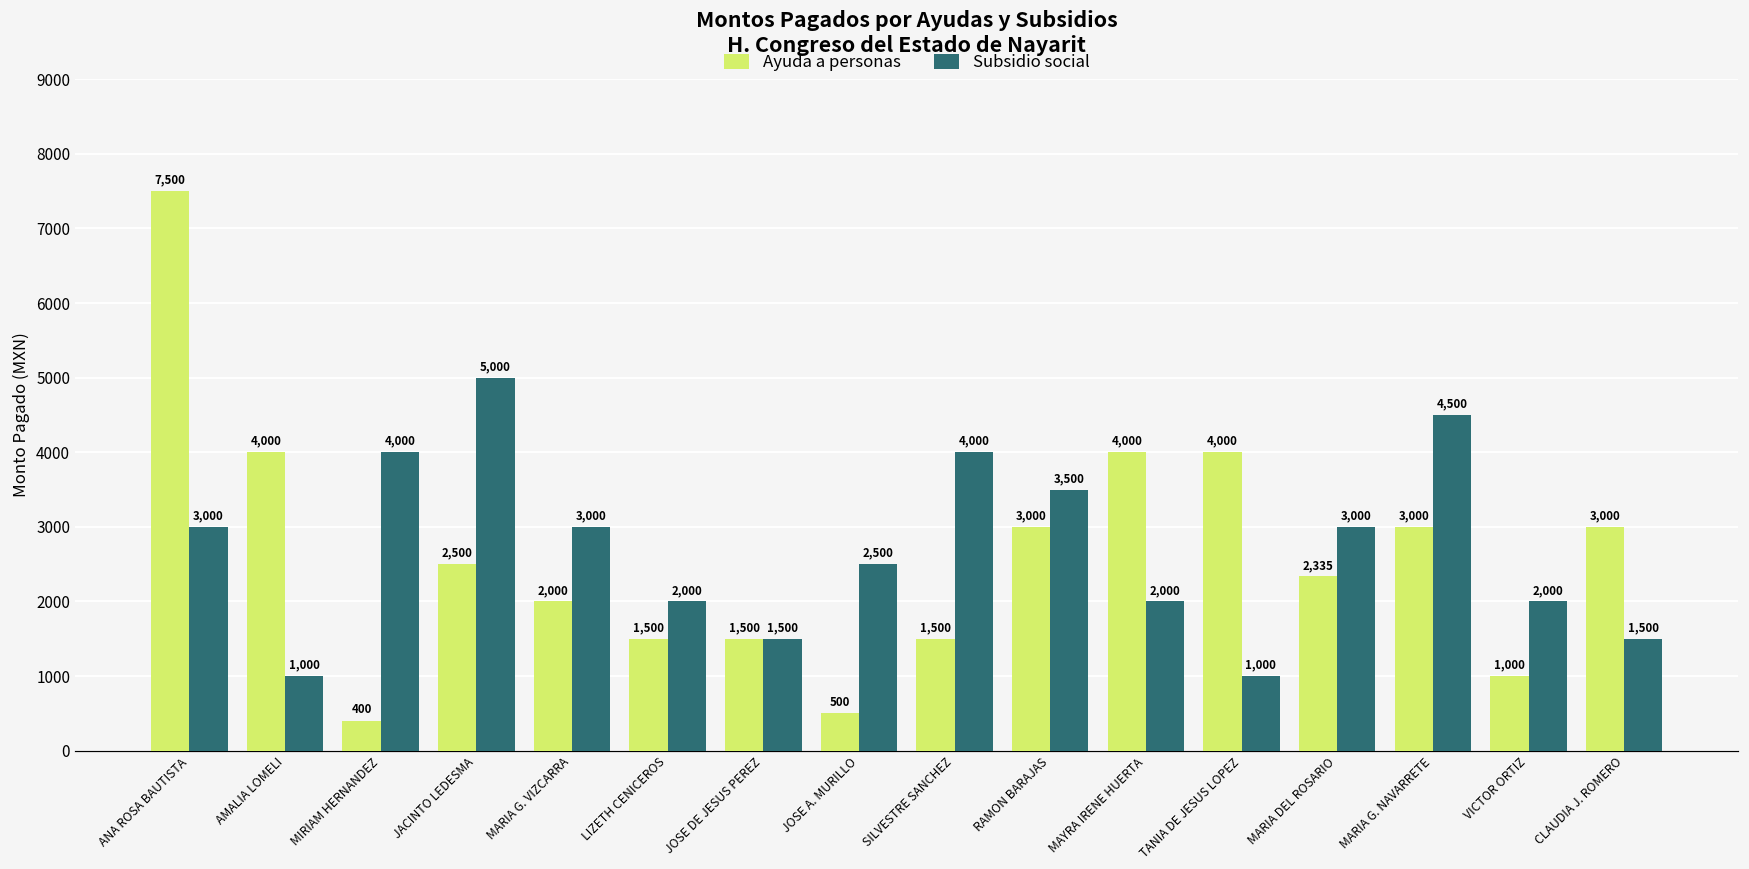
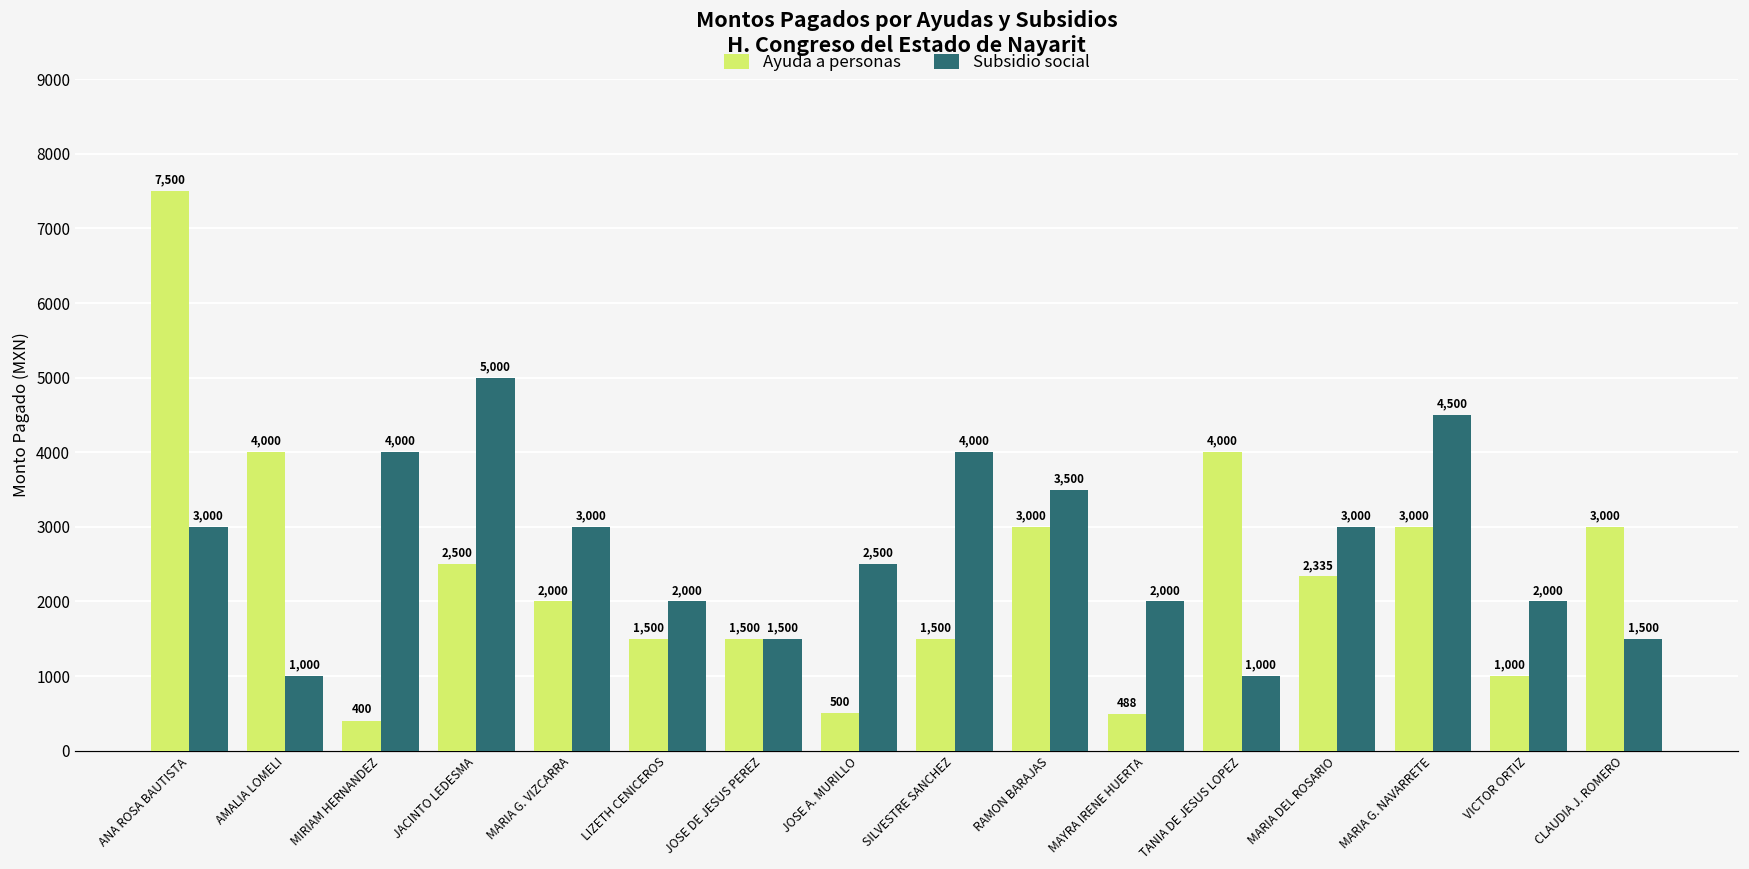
Ayuda a personas, MAYRA IRENE HUERTA: 4,000 -> 488
